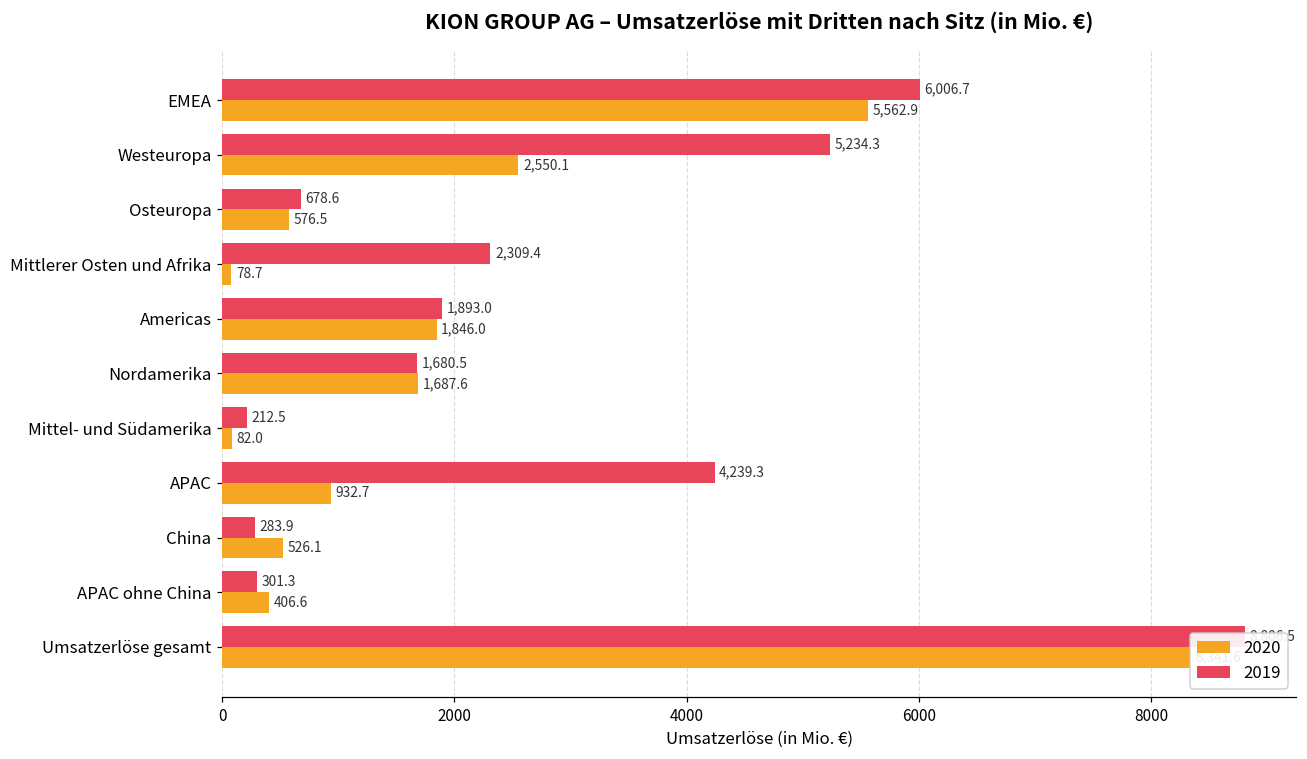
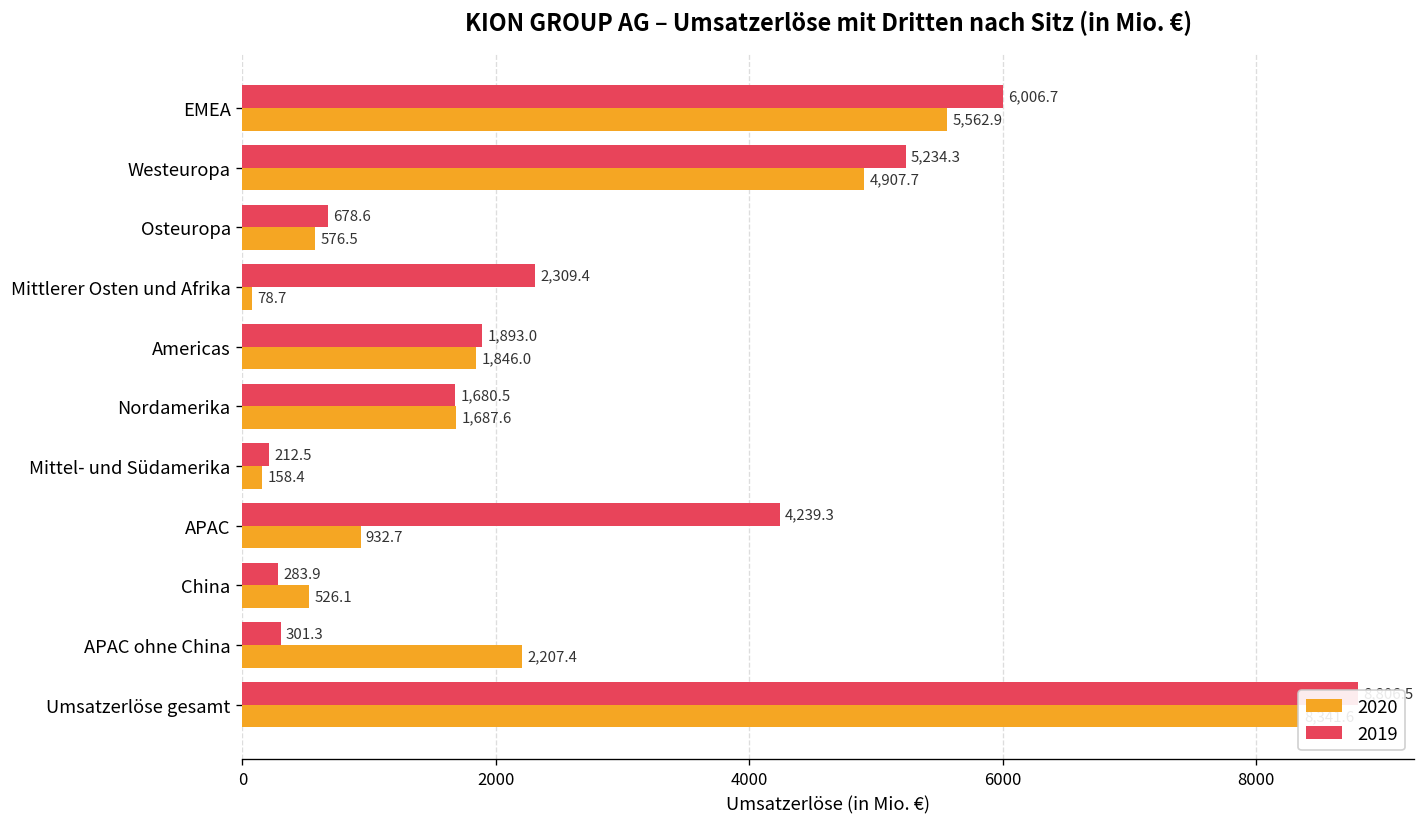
2020, Westeuropa: 2,550.1 -> 4,907.7
2020, Mittel- und Südamerika: 82.0 -> 158.4
2020, APAC ohne China: 406.6 -> 2,207.4
